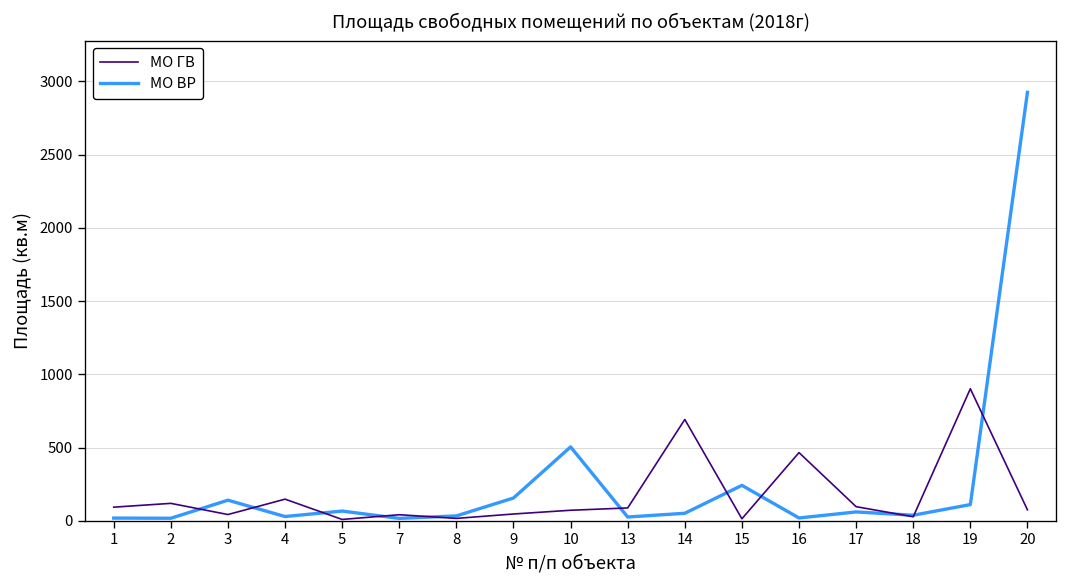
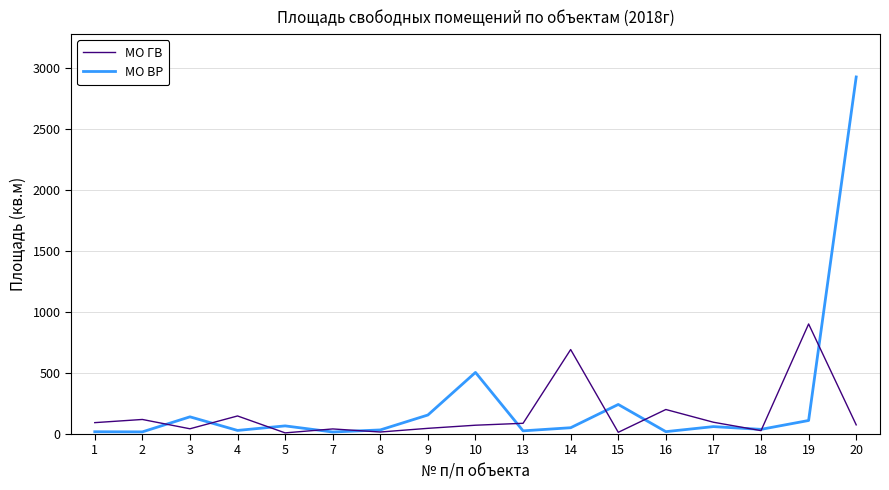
МО ГВ, 16: 470 -> 200
